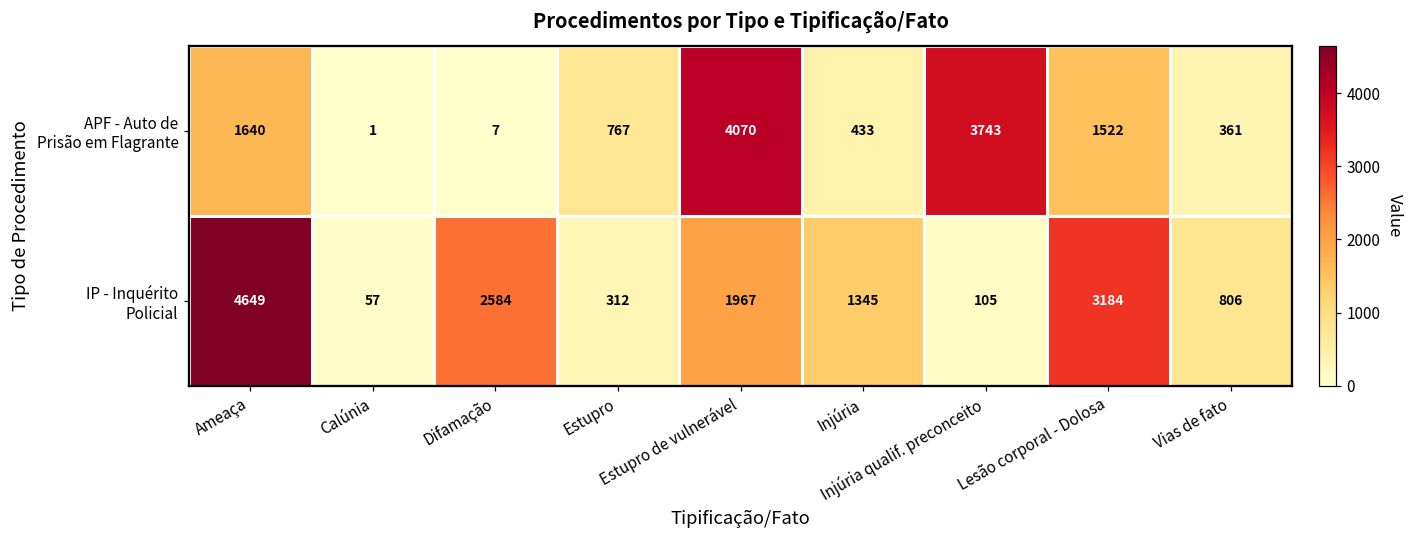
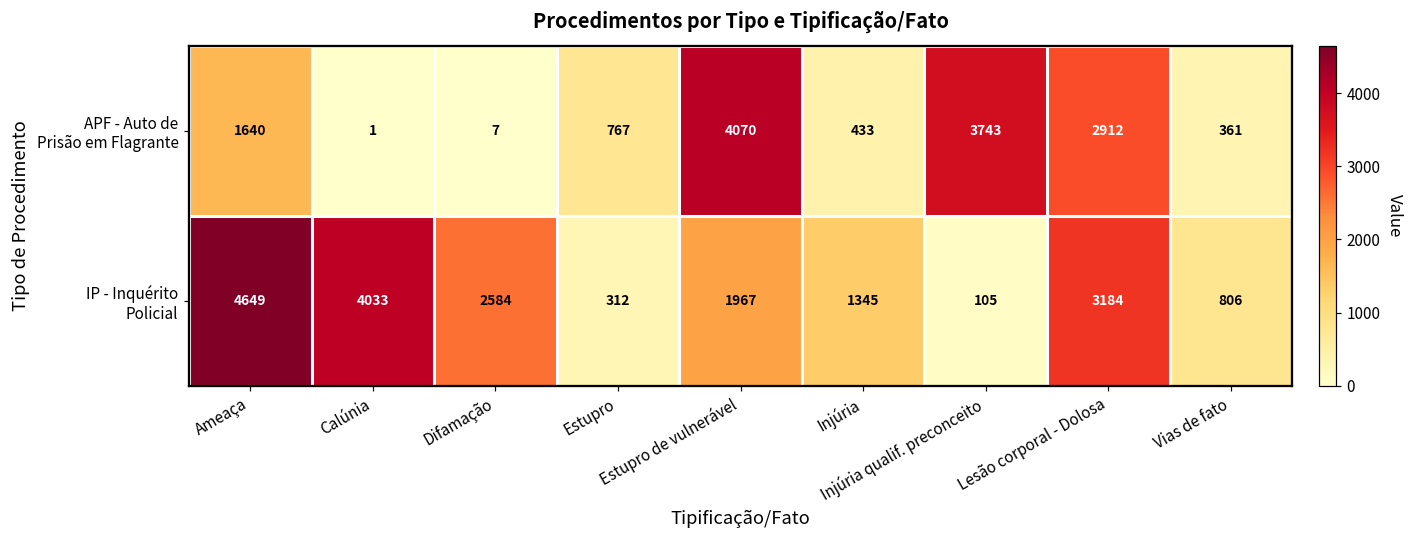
APF - Auto de Prisão em Flagrante, Lesão corporal - Dolosa: 1522 -> 2912
IP - Inquérito Policial, Calúnia: 57 -> 4033
